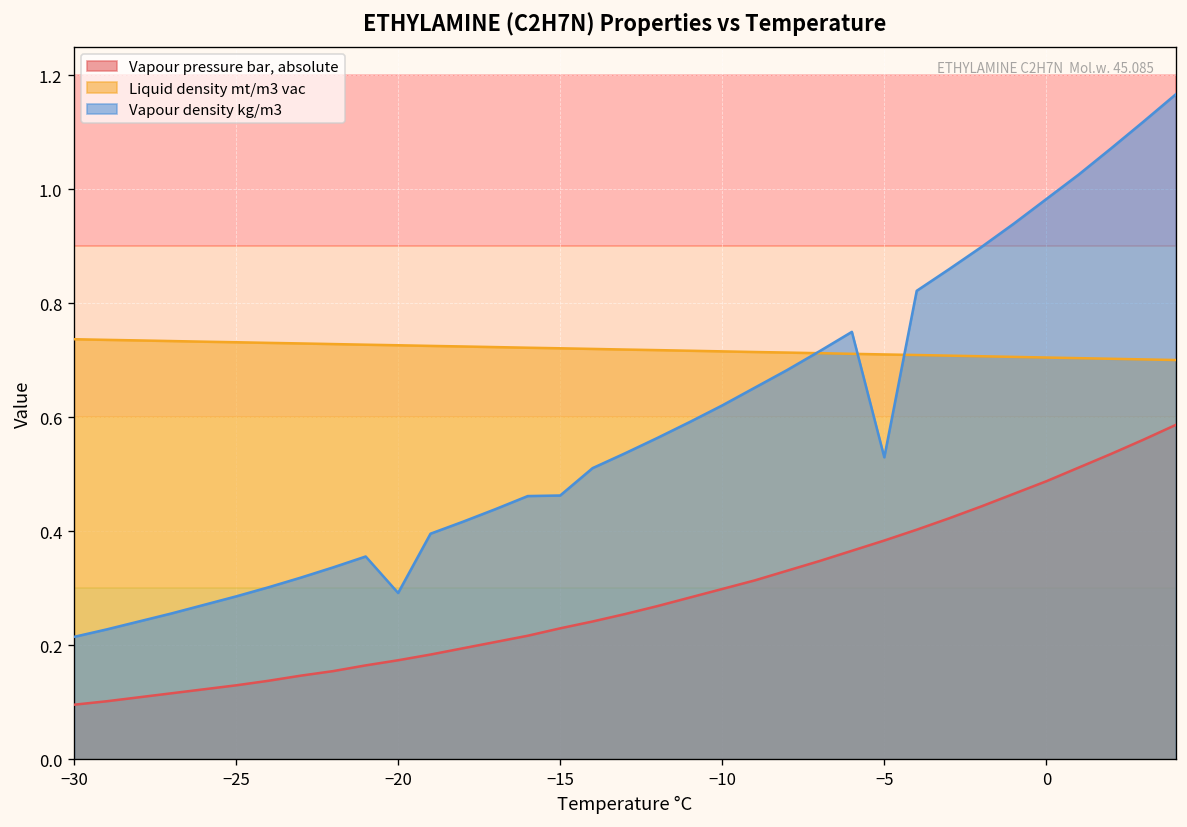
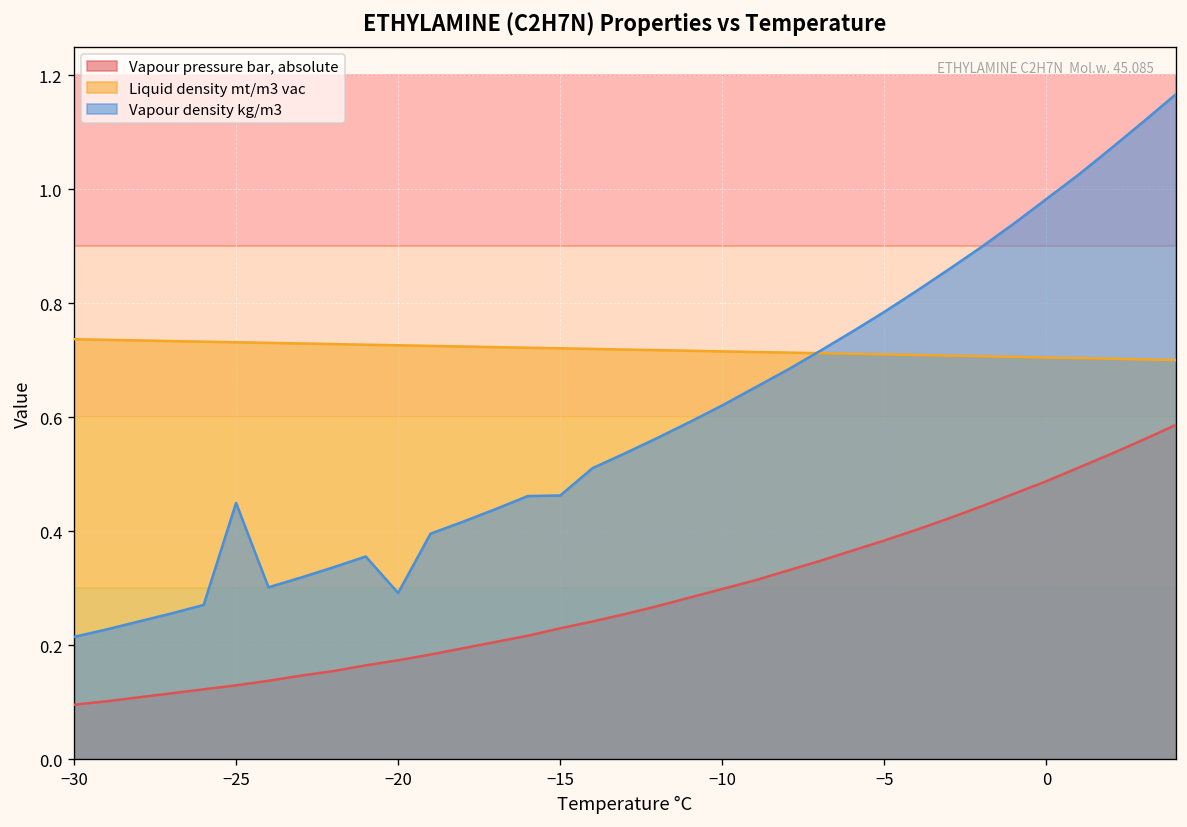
Vapour density kg/m3, −25: 0.29 -> 0.45
Vapour density kg/m3, −5: 0.53 -> 0.79
